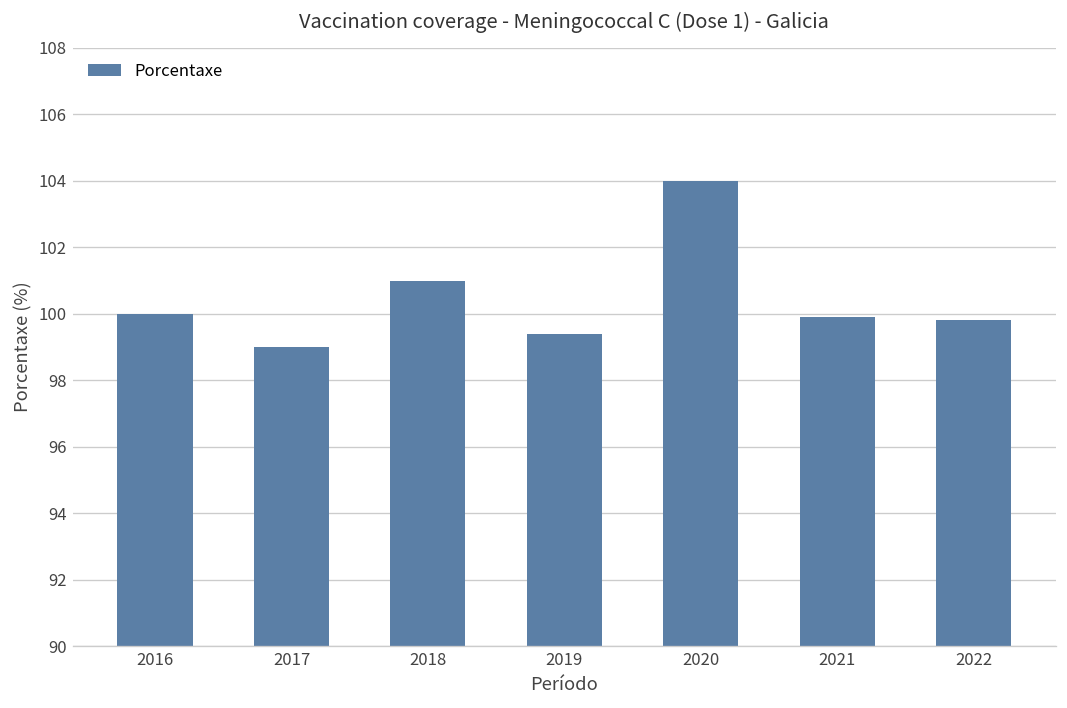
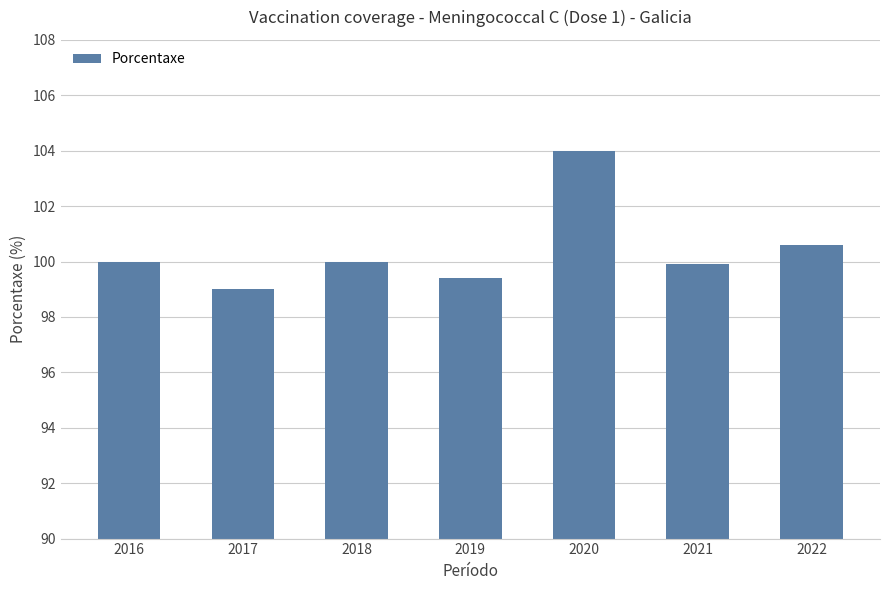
2018: 101 -> 100
2022: 99.8 -> 100.6
